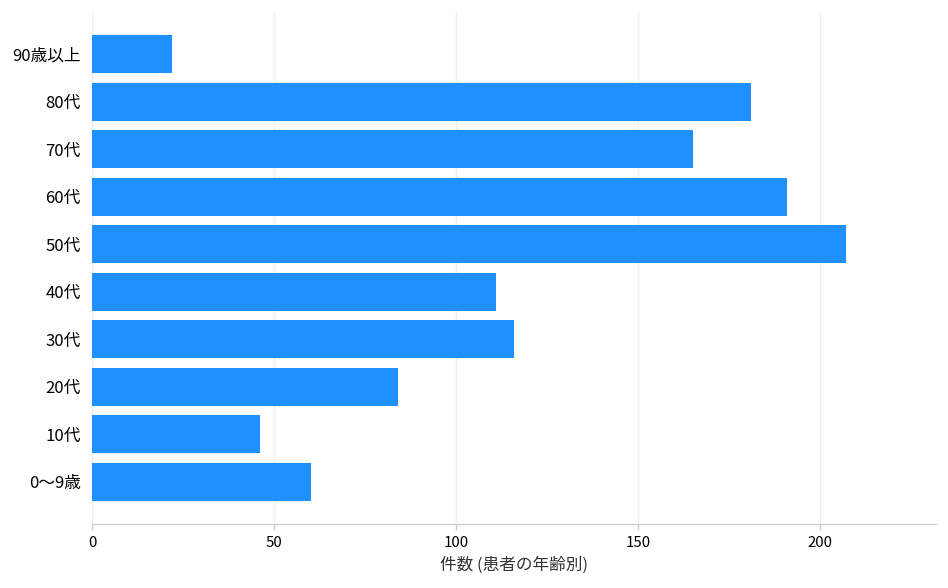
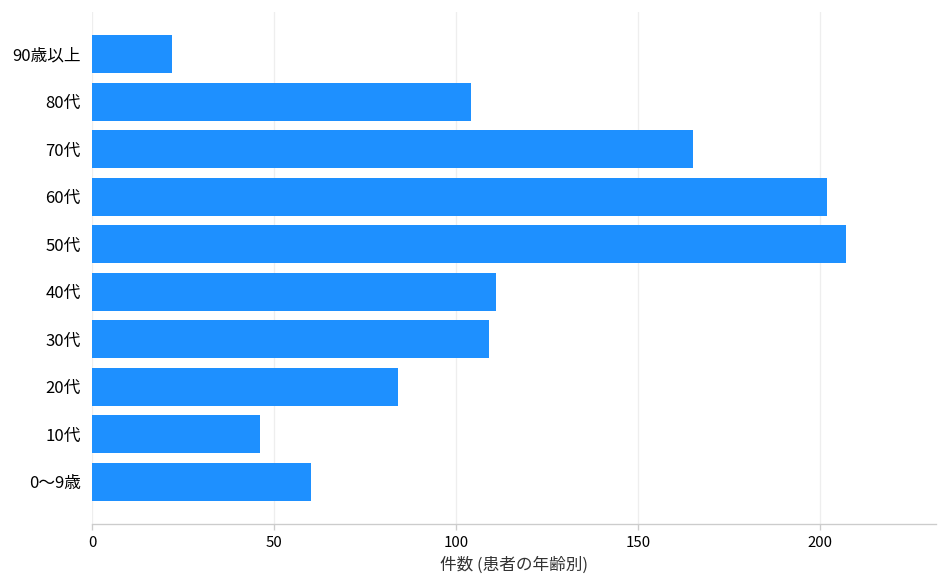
80代: 181 -> 104
60代: 191 -> 202
30代: 116 -> 109
